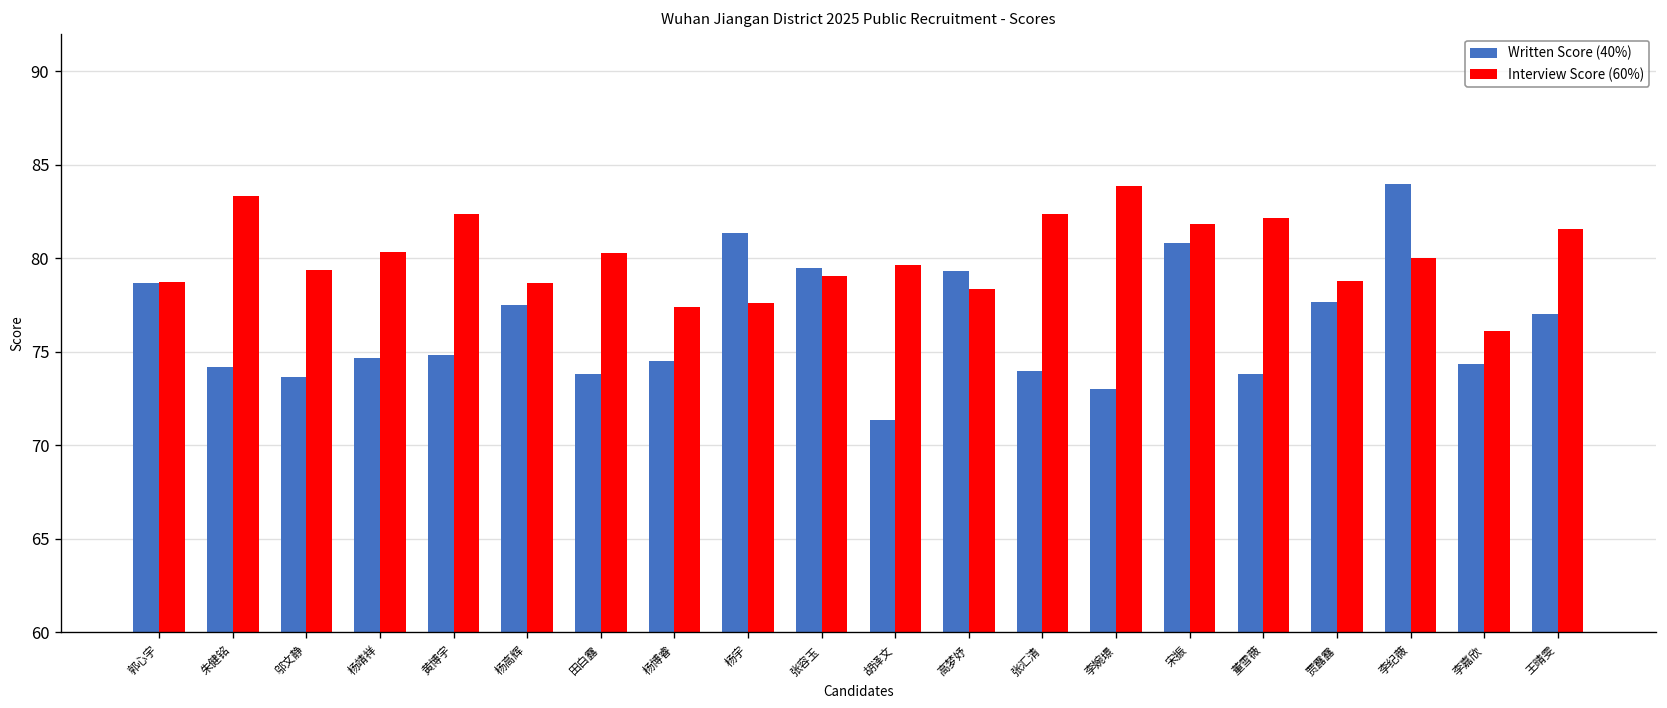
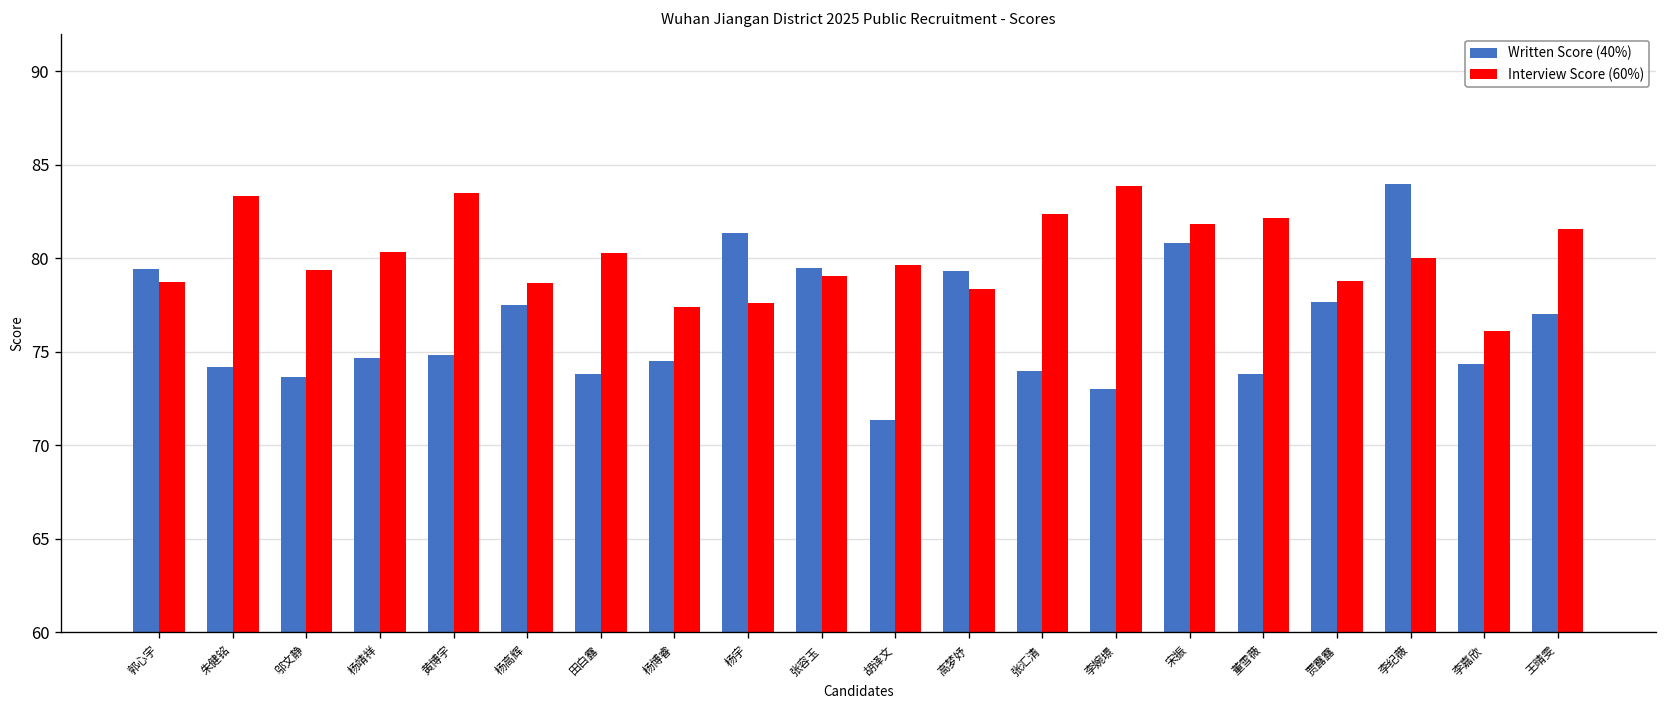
Written Score (40%), 郭心宇: 78.7 -> 79.4
Interview Score (60%), 黄博宇: 82.4 -> 83.5
